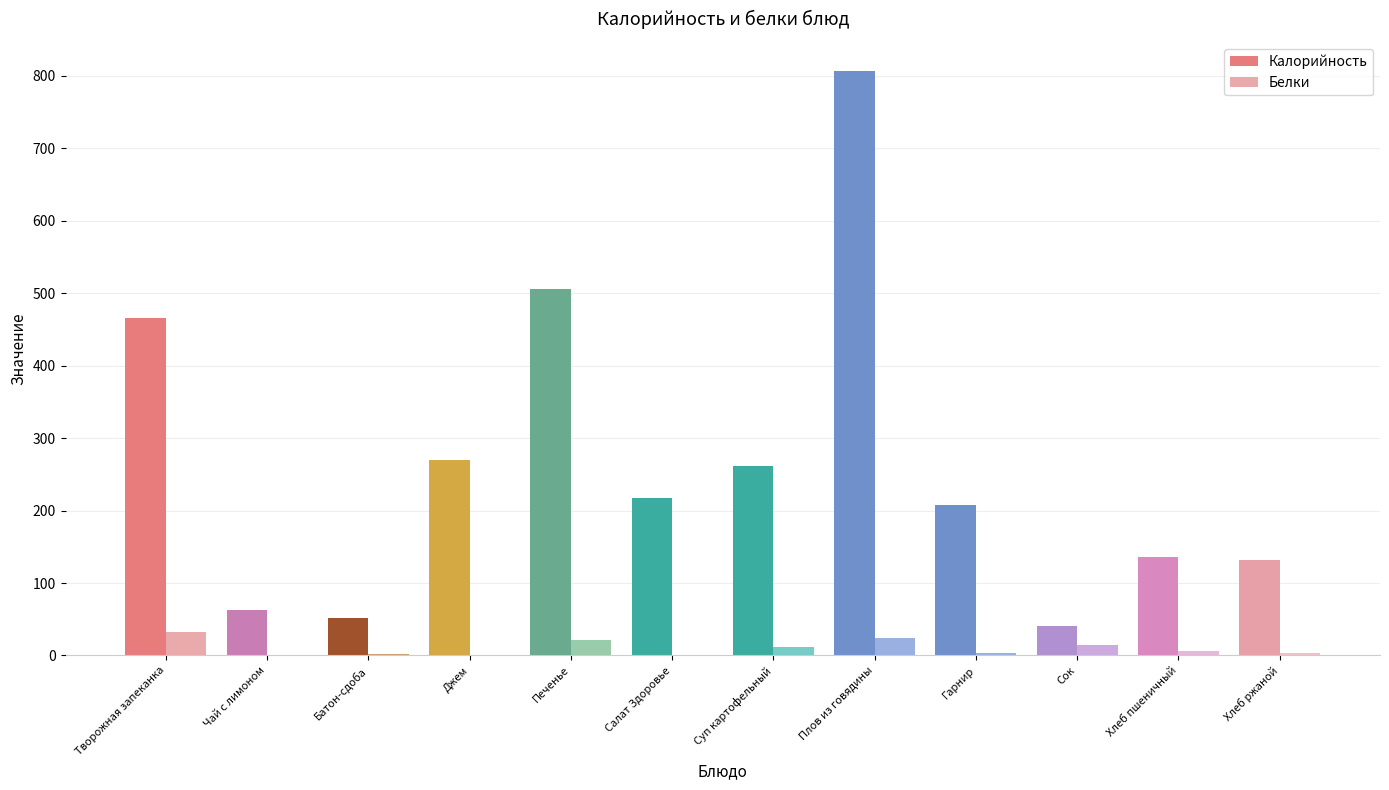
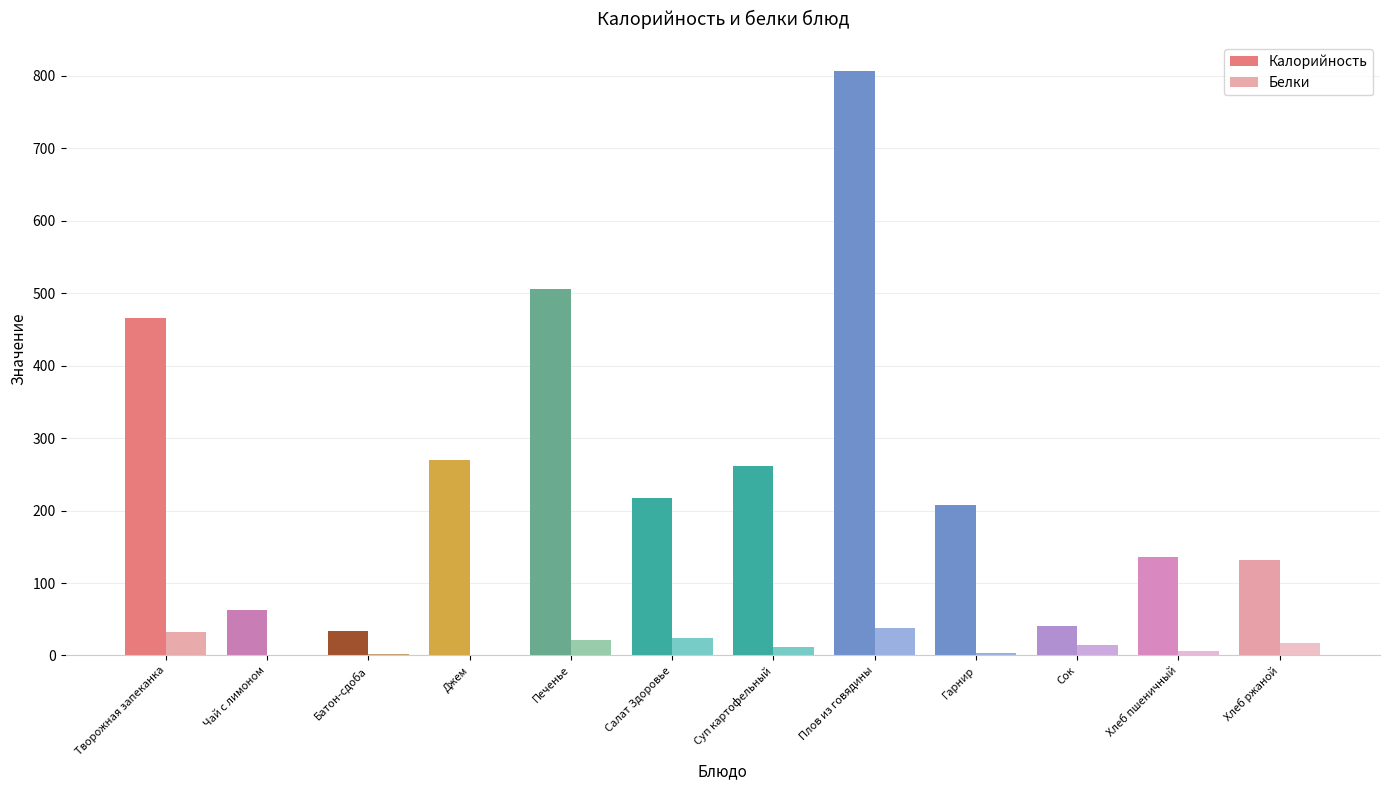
Калорийность, Батон-сдоба: 50 -> 30
Белки, Салат Здоровье: 0 -> 20
Белки, Плов из говядины: 20 -> 40
Белки, Хлеб ржаной: 0 -> 20
